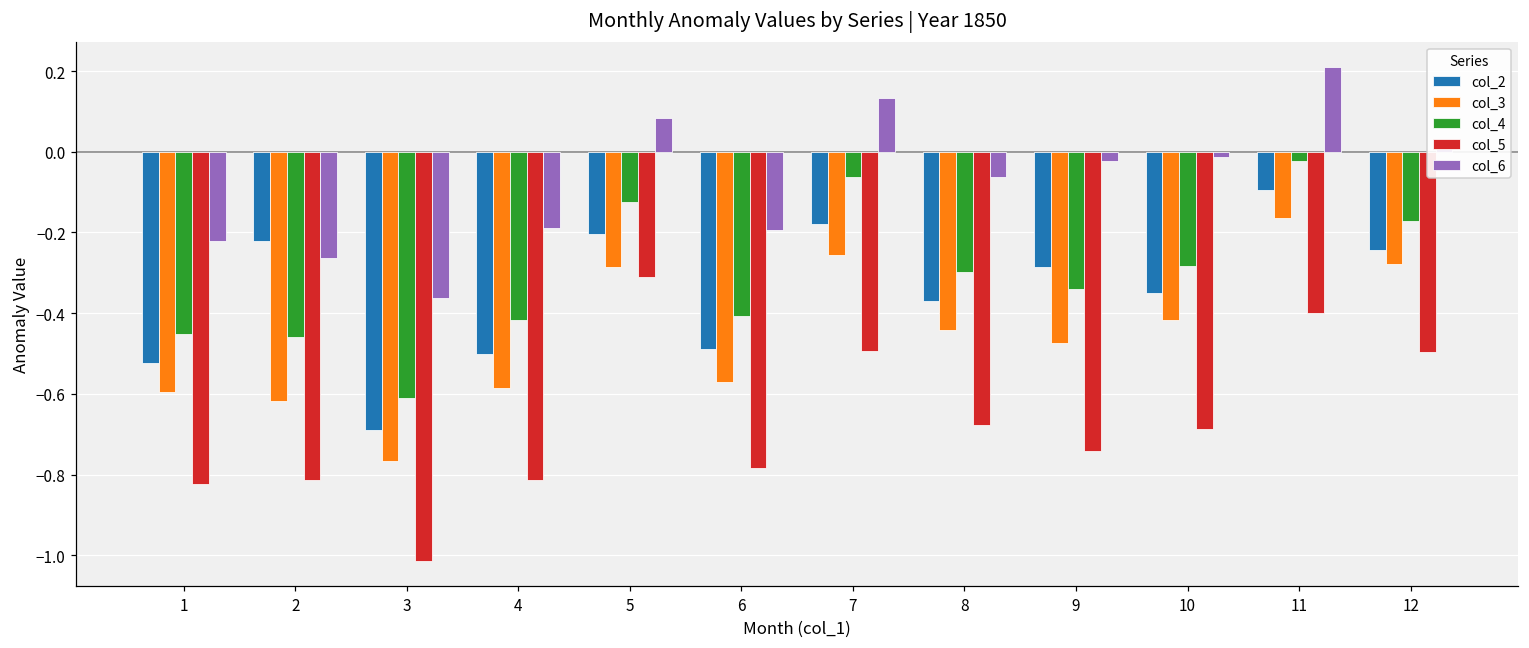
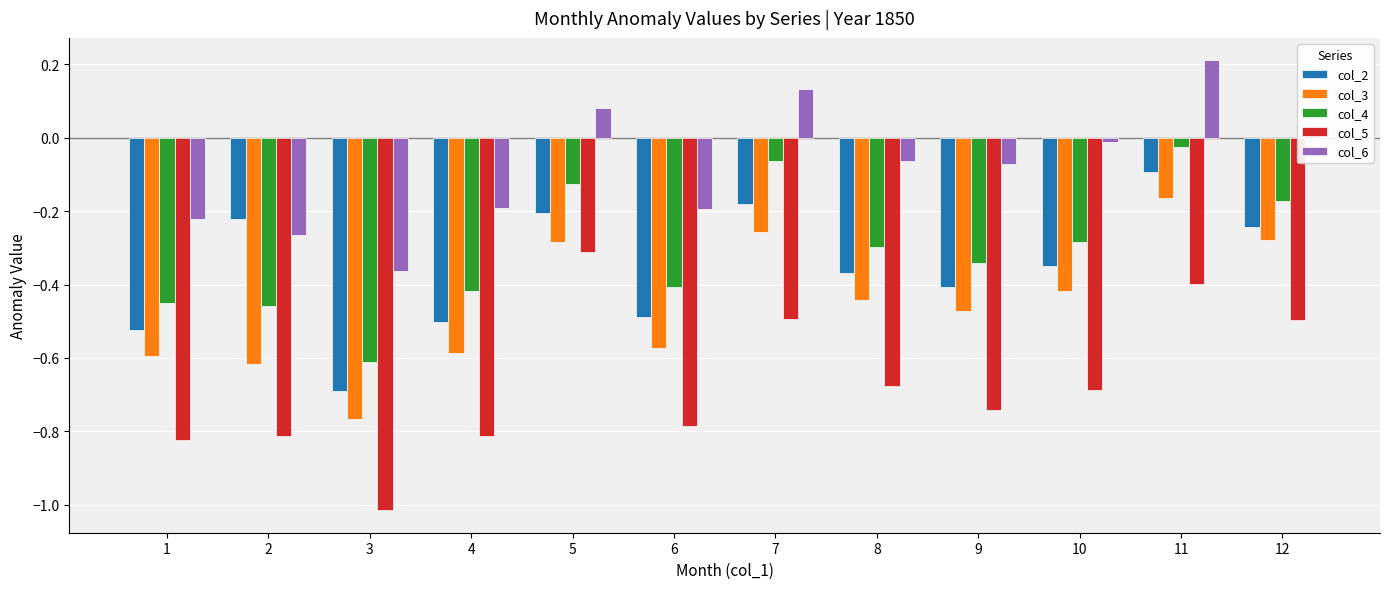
col_2, 9: -0.29 -> -0.41
col_6, 9: -0.02 -> -0.07
